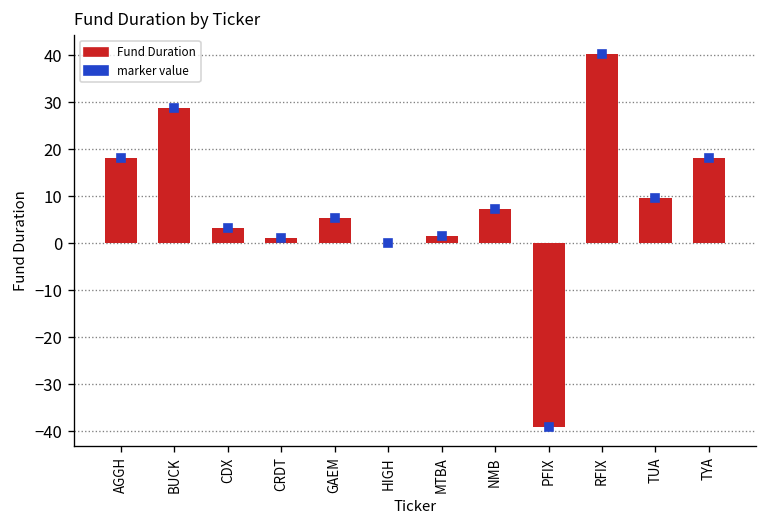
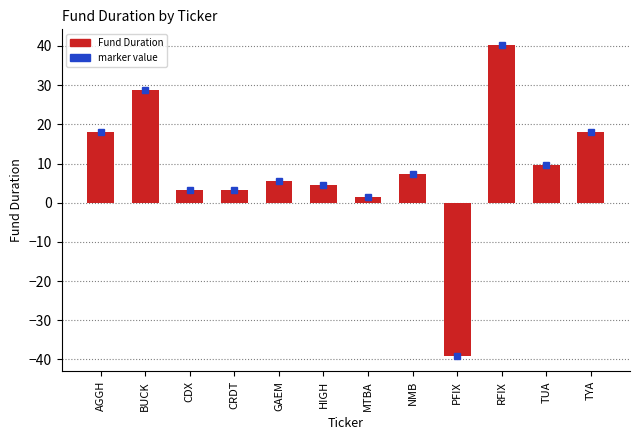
Fund Duration, CRDT: 1 -> 3
Fund Duration, HIGH: 0 -> 4
